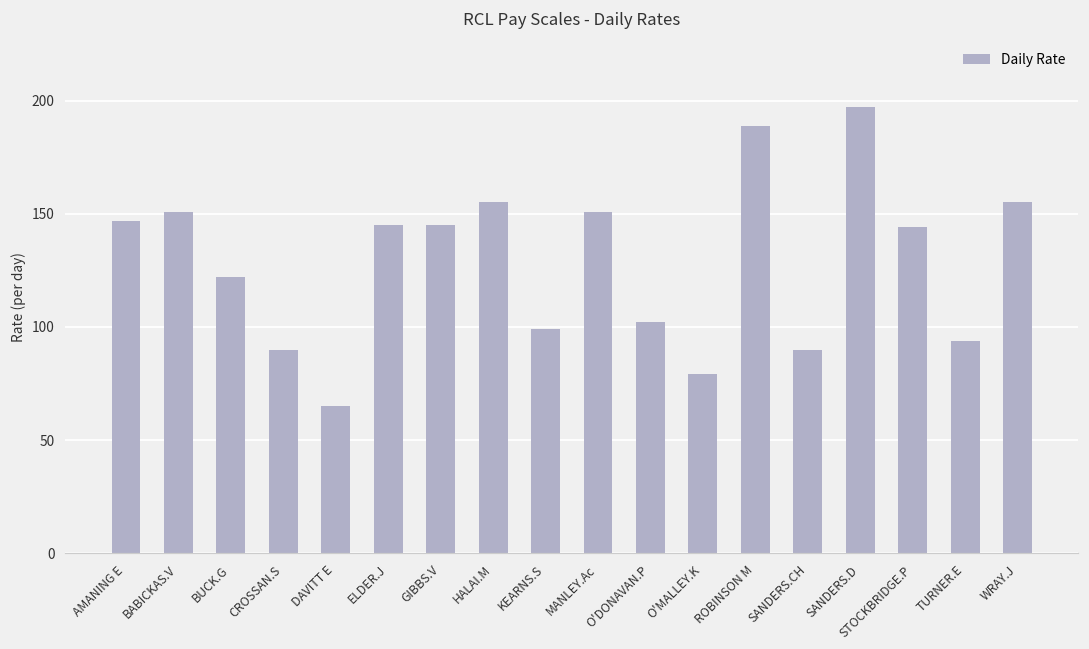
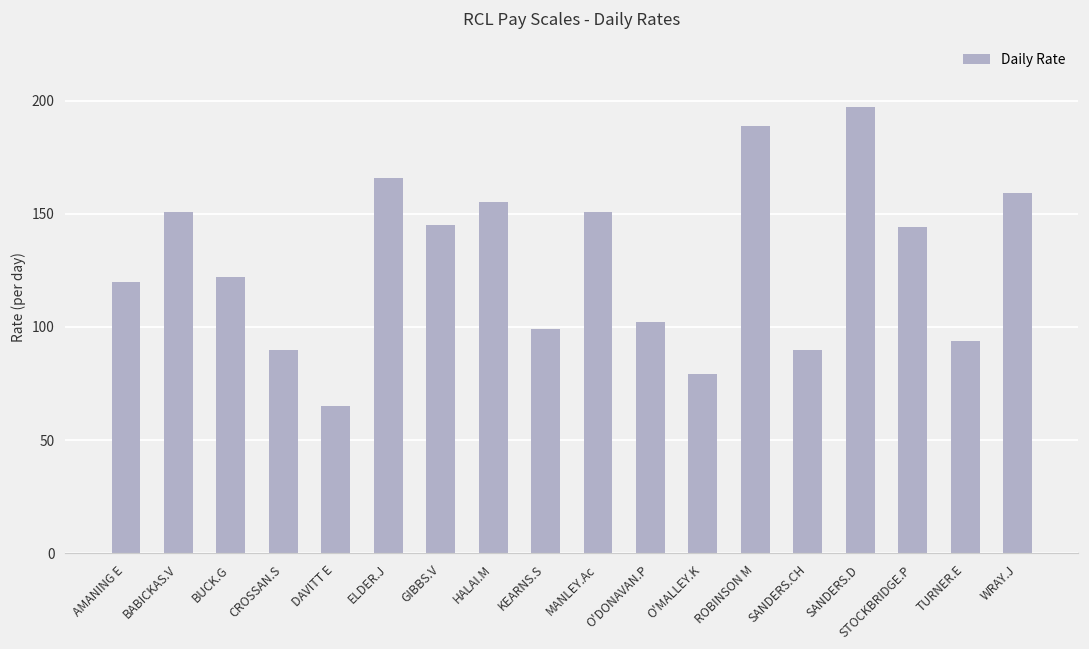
AMANING E: 147 -> 120
ELDER.J: 145 -> 166
WRAY.J: 155 -> 159
